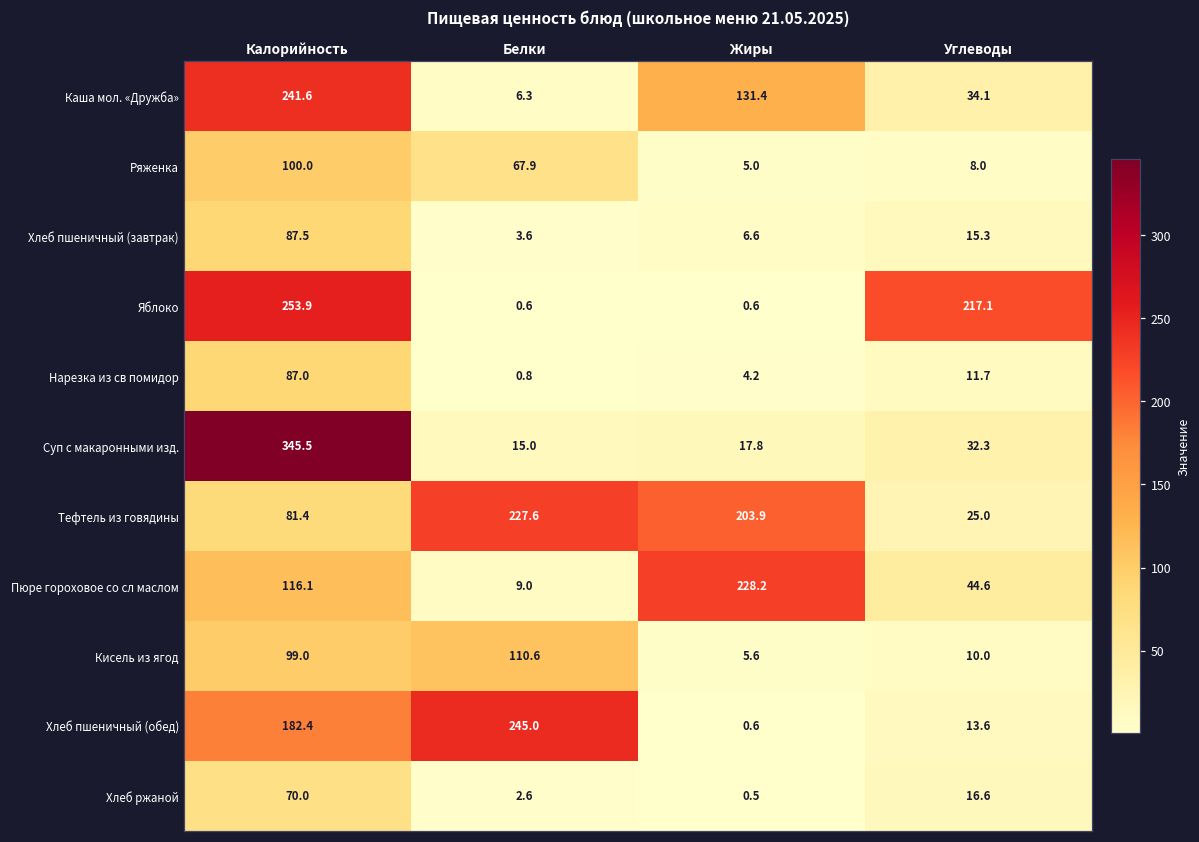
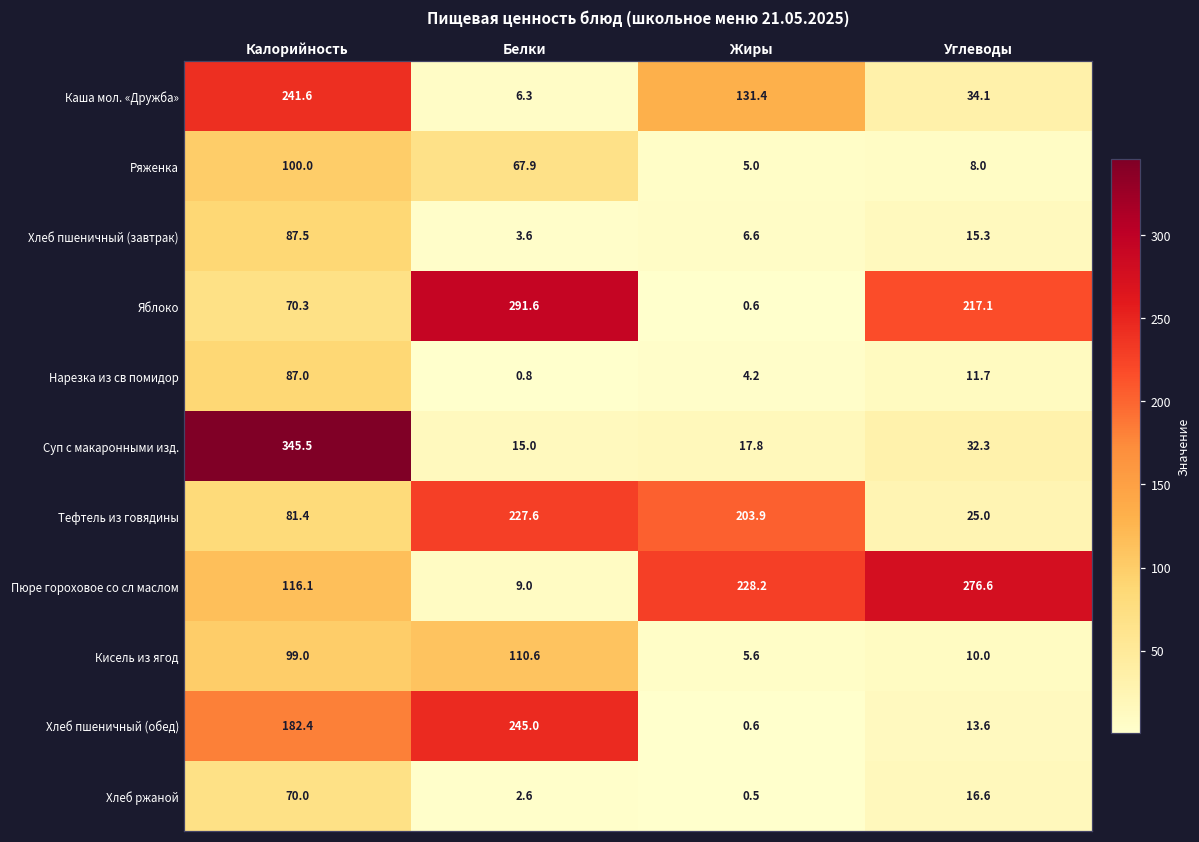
Яблоко, Калорийность: 253.9 -> 70.3
Яблоко, Белки: 0.6 -> 291.6
Пюре гороховое со сл маслом, Углеводы: 44.6 -> 276.6
